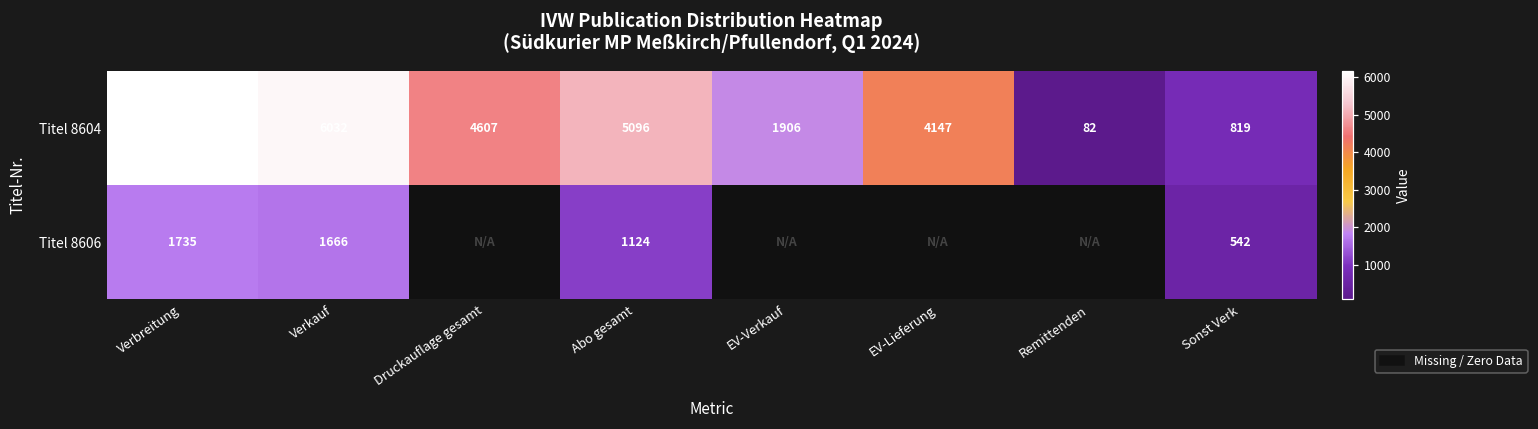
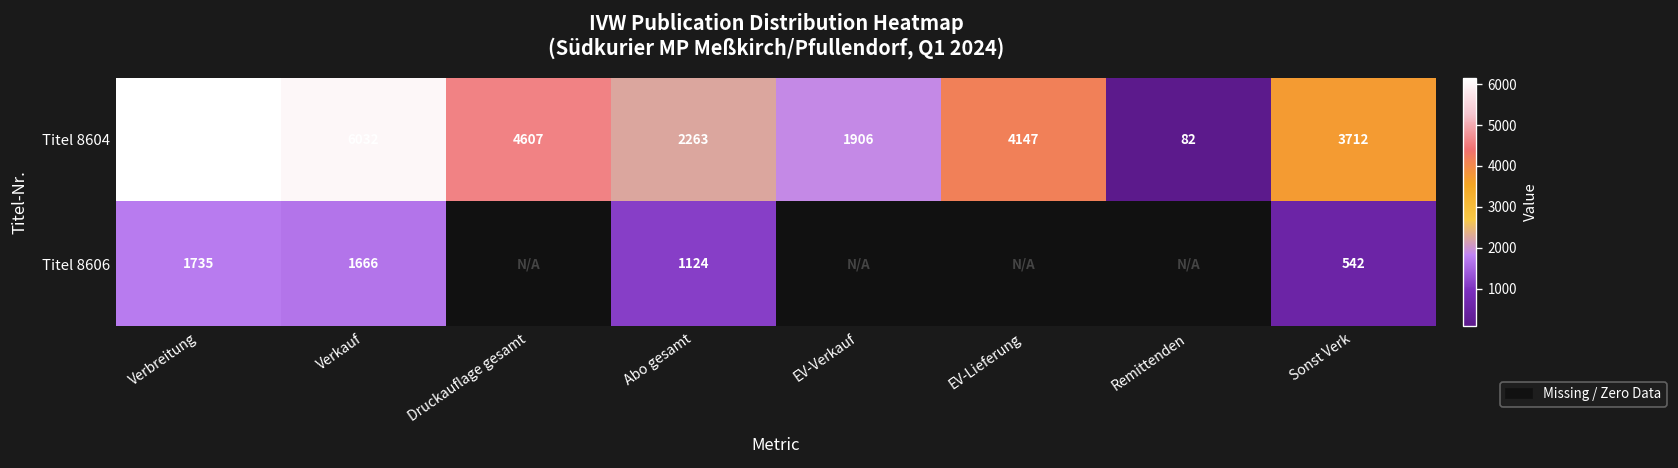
Titel 8604, Abo gesamt: 5096 -> 2263
Titel 8604, Sonst Verk: 819 -> 3712
